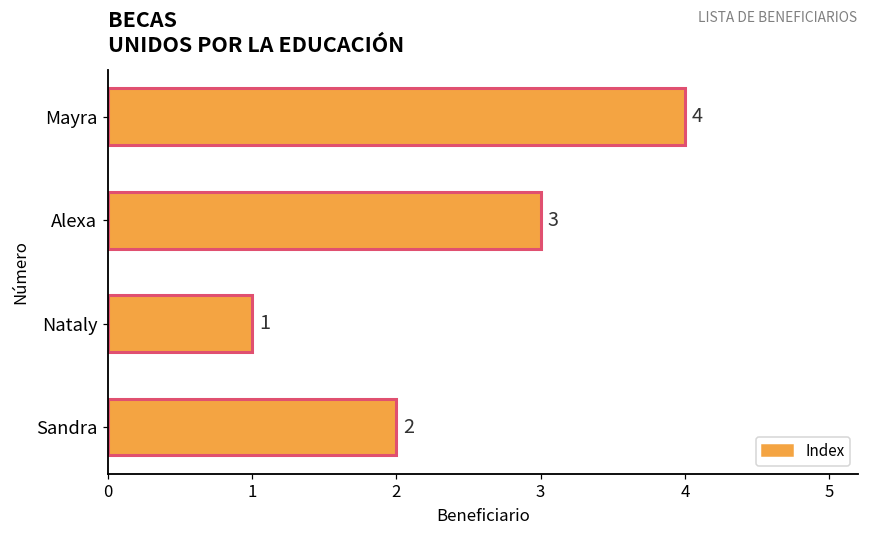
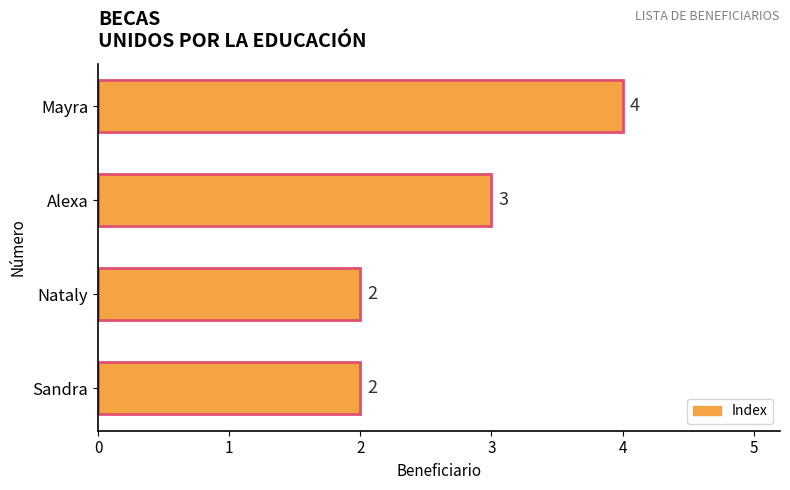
Nataly: 1 -> 2
